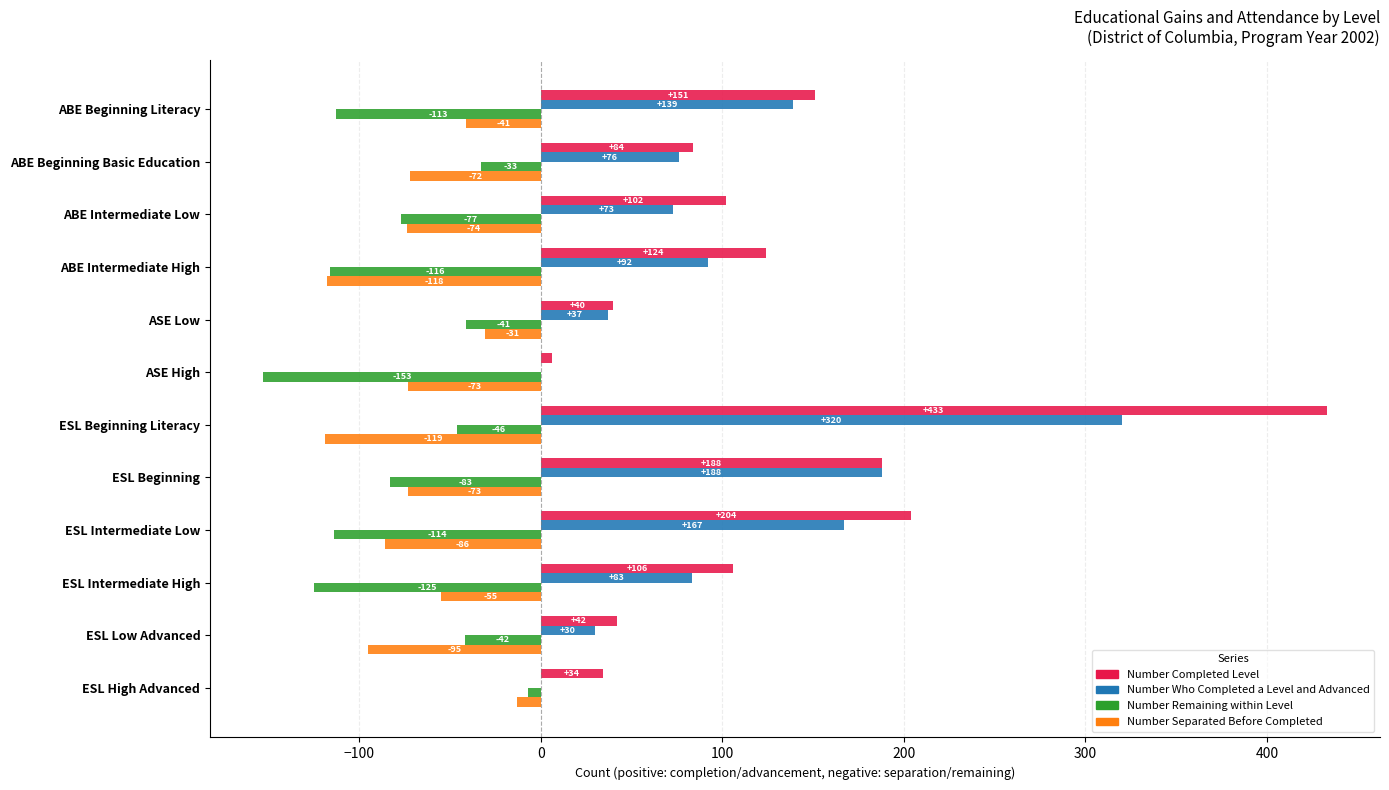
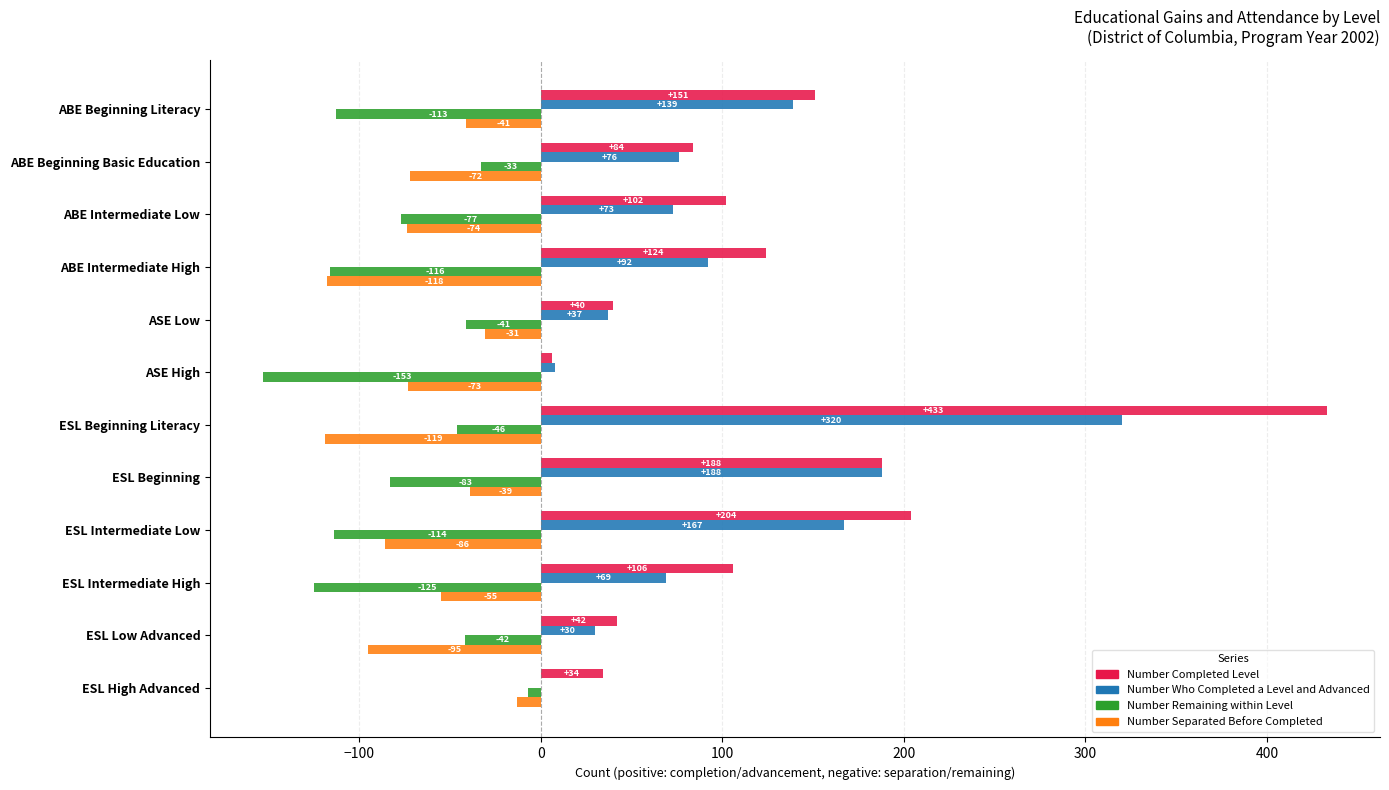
Number Who Completed a Level and Advanced, ASE High: 0 -> 8
Number Separated Before Completed, ESL Beginning: -73 -> -39
Number Who Completed a Level and Advanced, ESL Intermediate High: +83 -> +69
